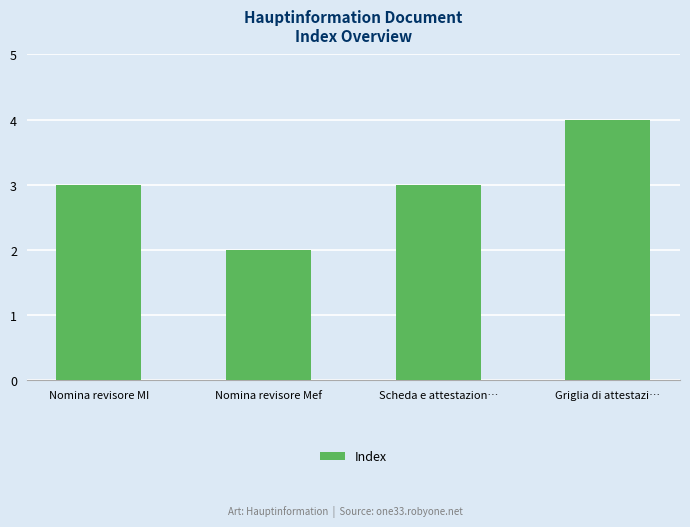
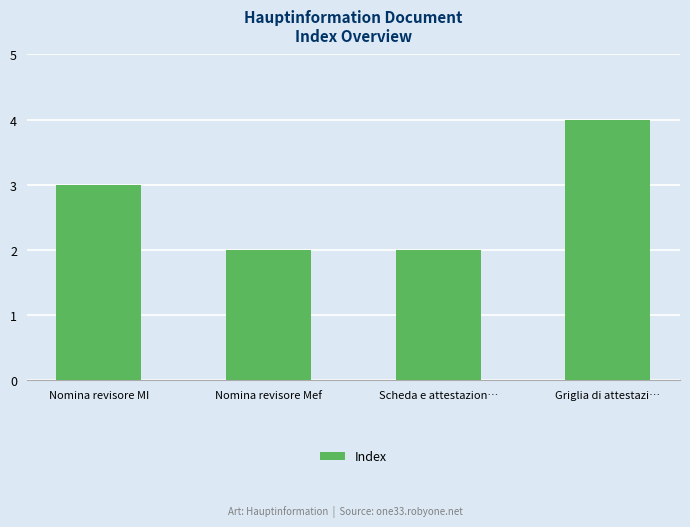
Scheda e attestazion…: 3 -> 2
